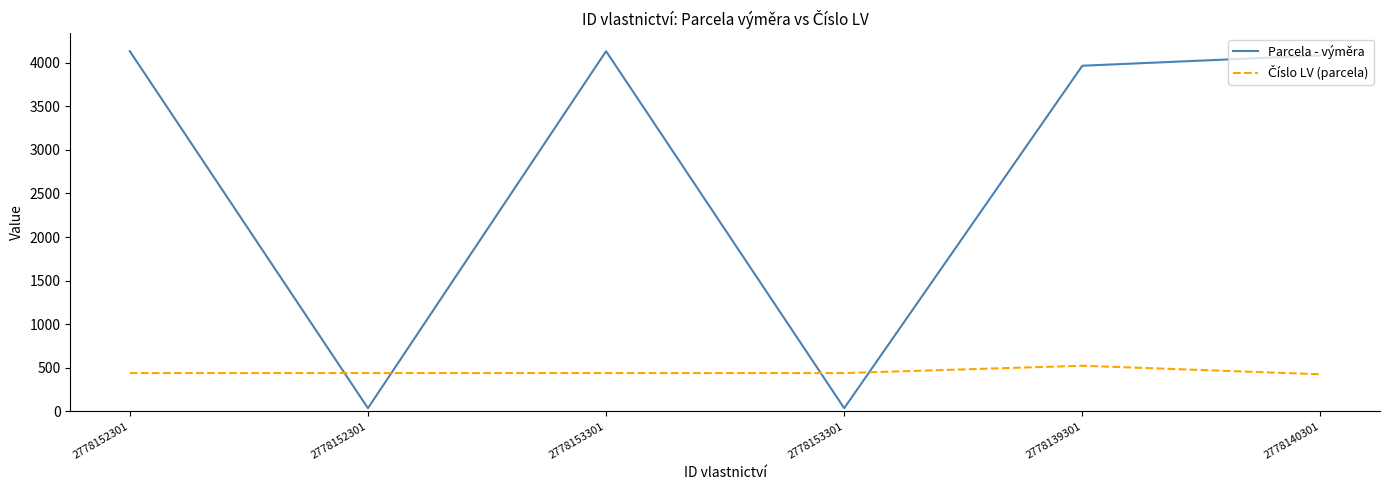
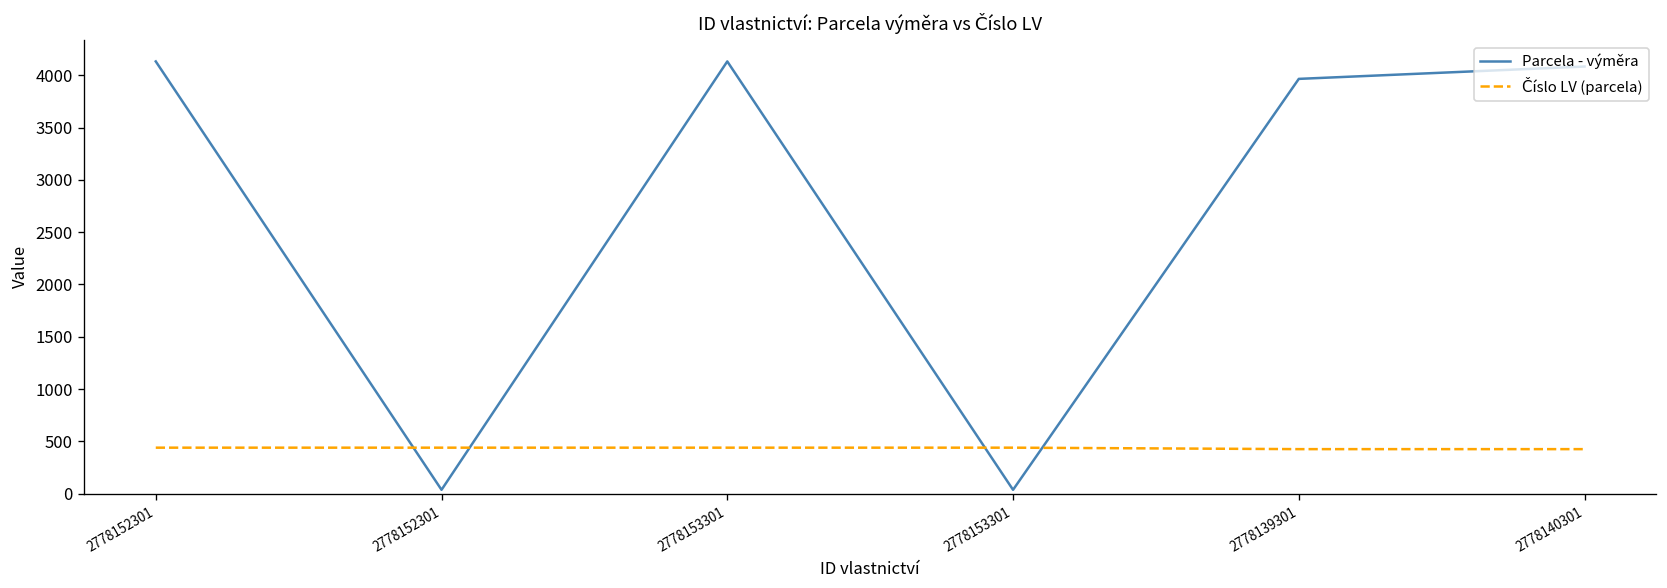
Číslo LV (parcela), 2778139301: 500 -> 400
